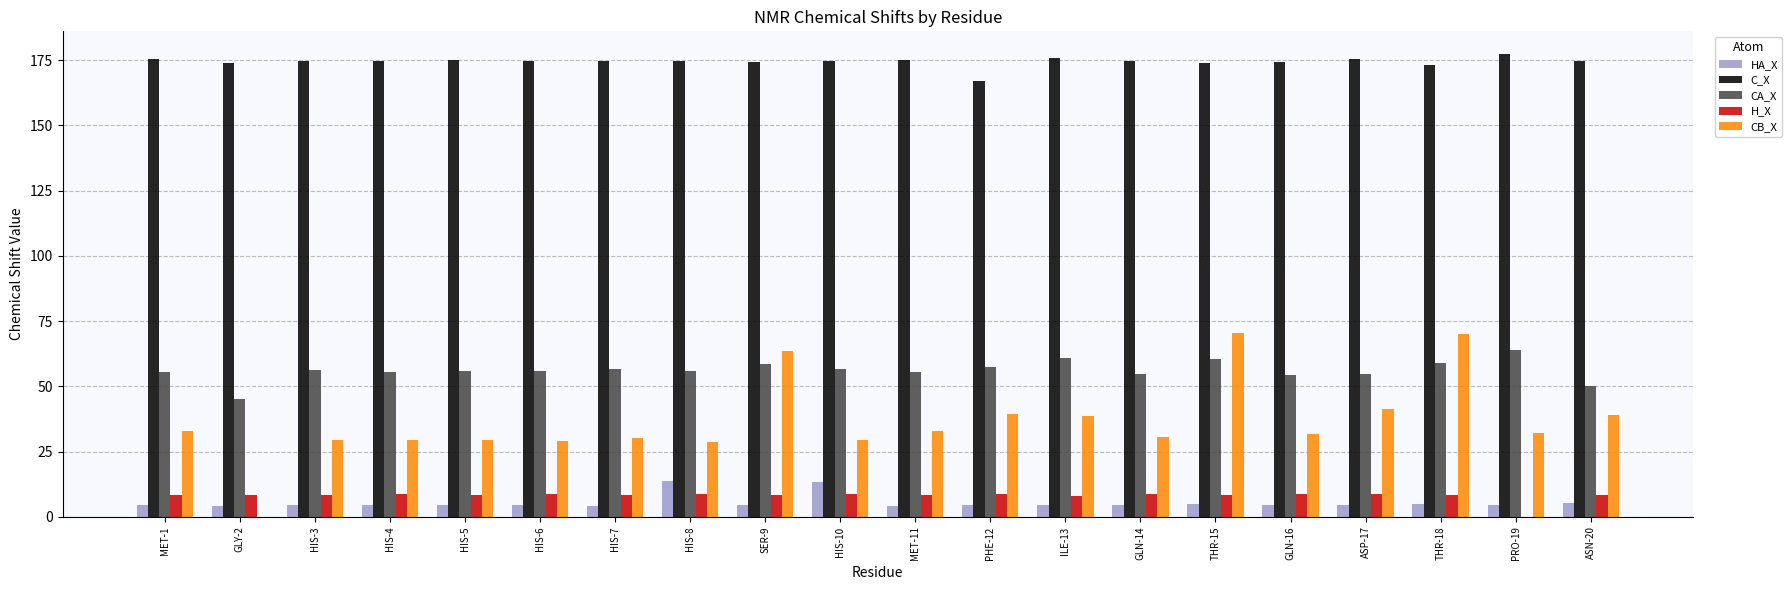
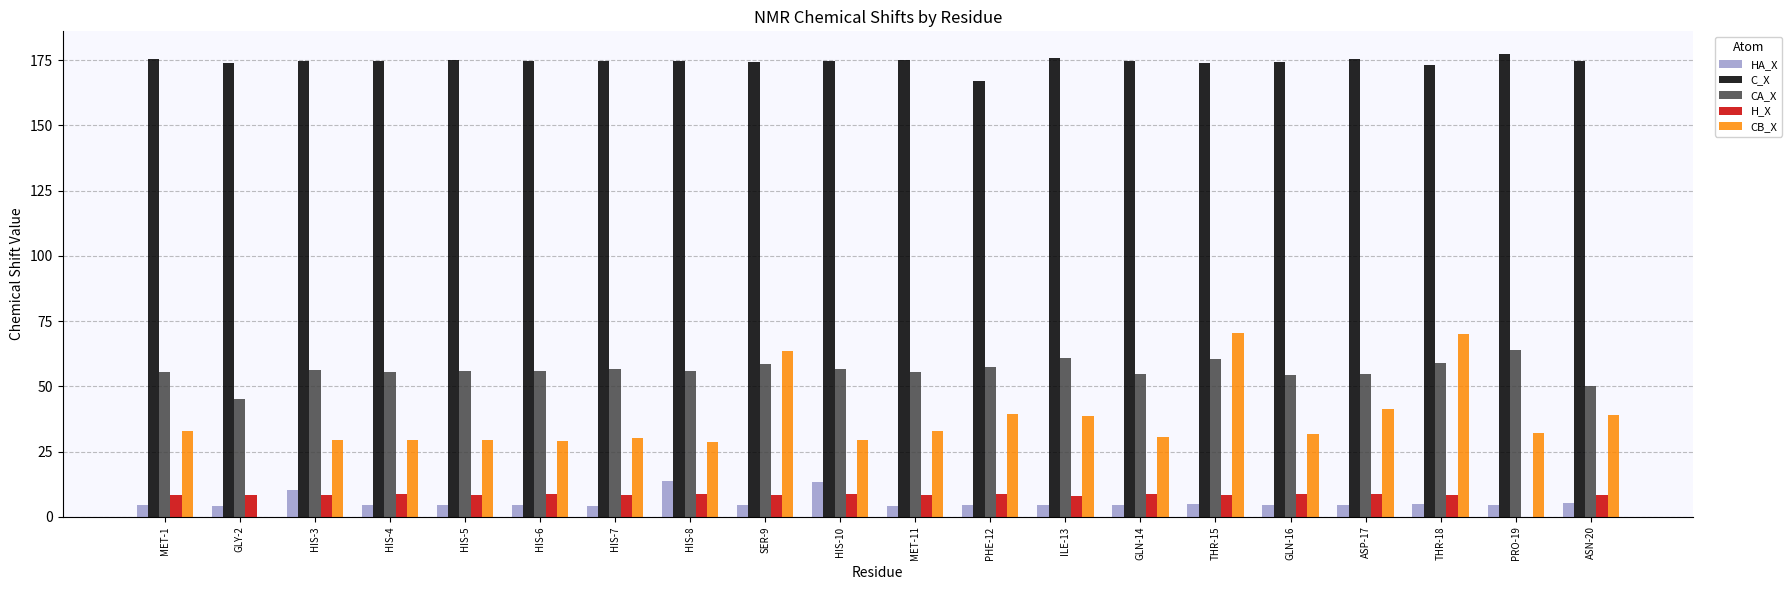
HA_X, HIS-3: 4 -> 10
